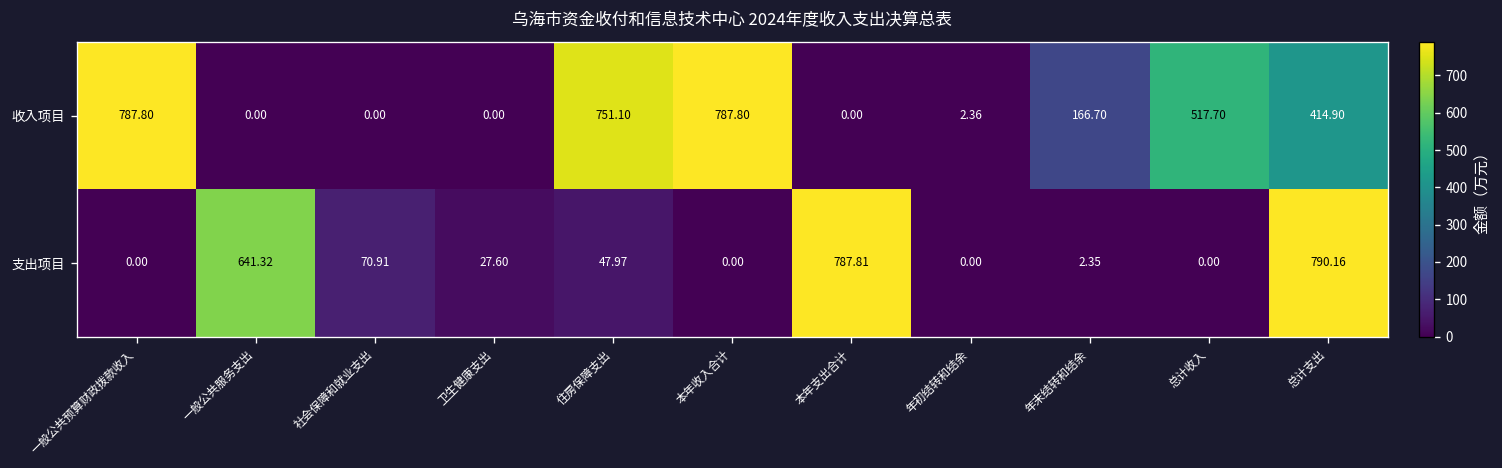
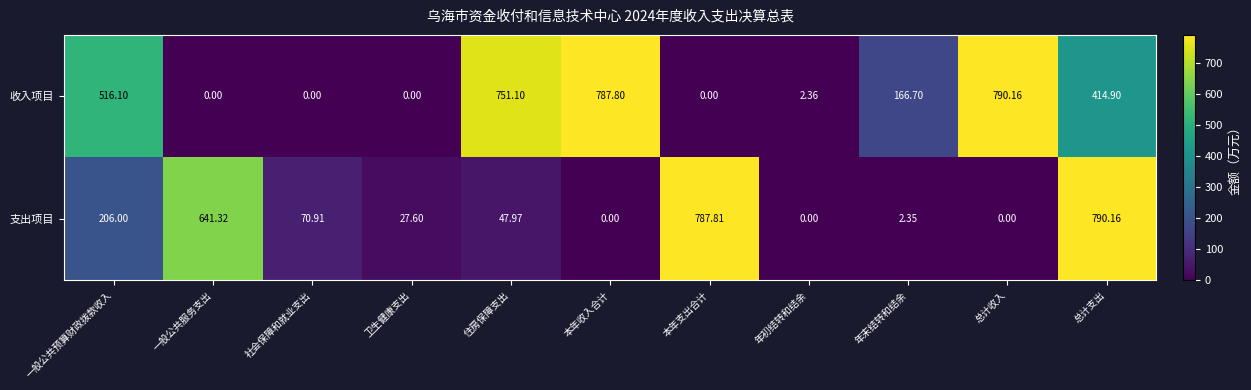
收入项目, 一般公共预算财政拨款收入: 787.80 -> 516.10
收入项目, 总计收入: 517.70 -> 790.16
支出项目, 一般公共预算财政拨款收入: 0.00 -> 206.00
